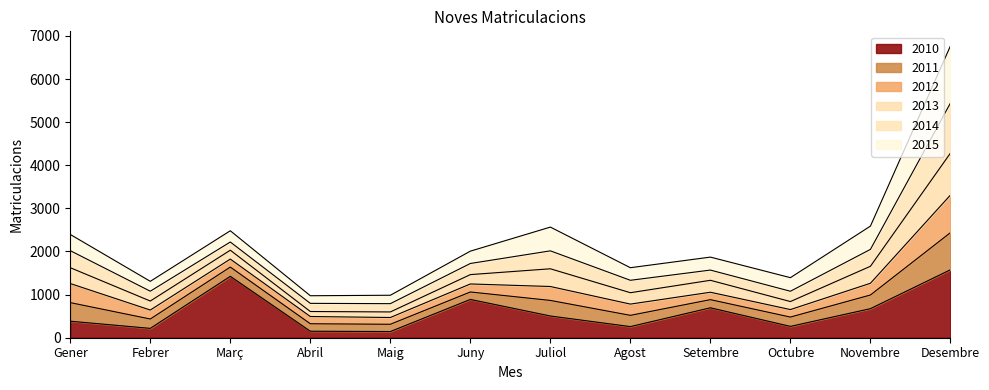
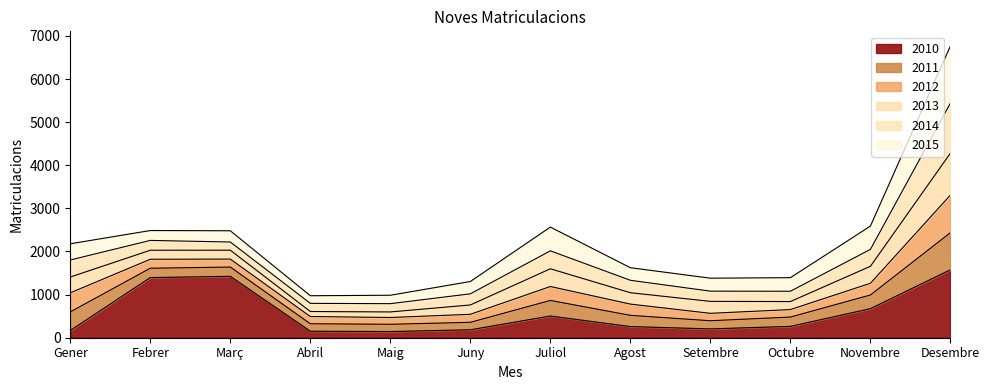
2010, Gener: 400 -> 200
2010, Febrer: 200 -> 1400
2010, Juny: 900 -> 200
2010, Setembre: 700 -> 200
